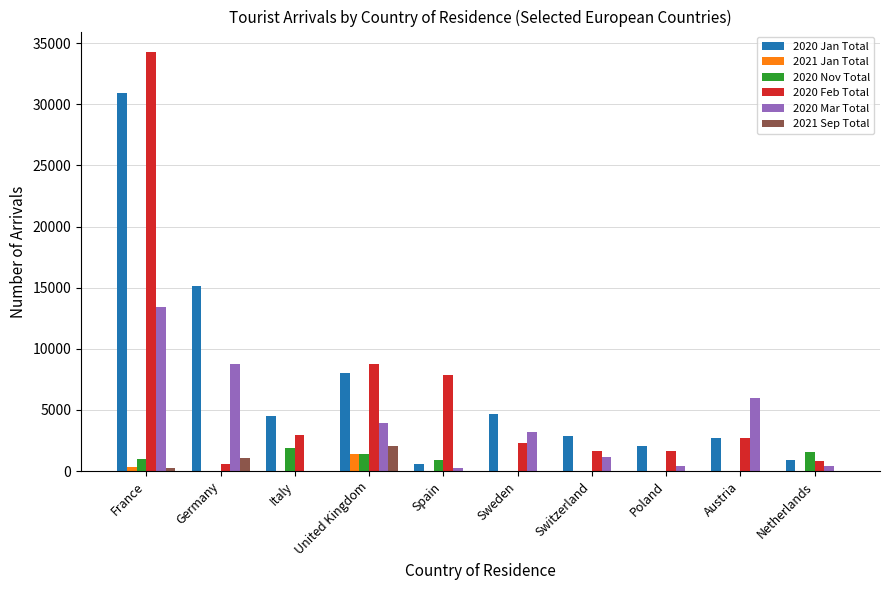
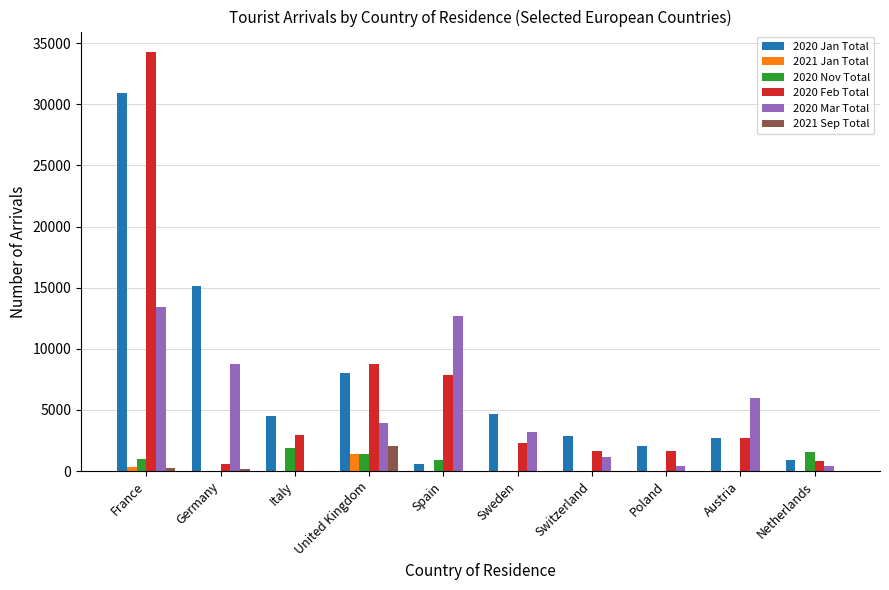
2021 Sep Total, Germany: 1100 -> 200
2020 Mar Total, Spain: 300 -> 12700
